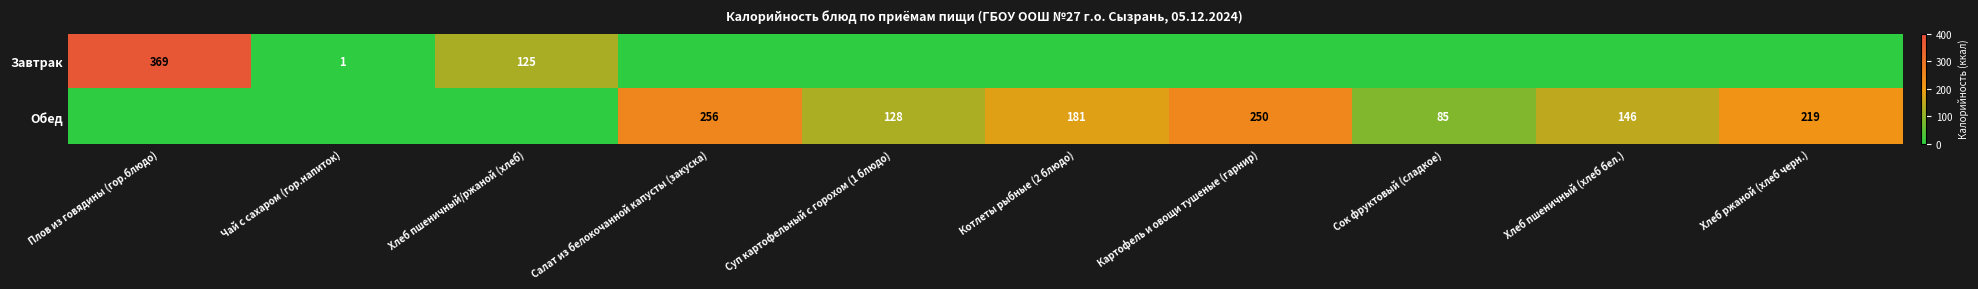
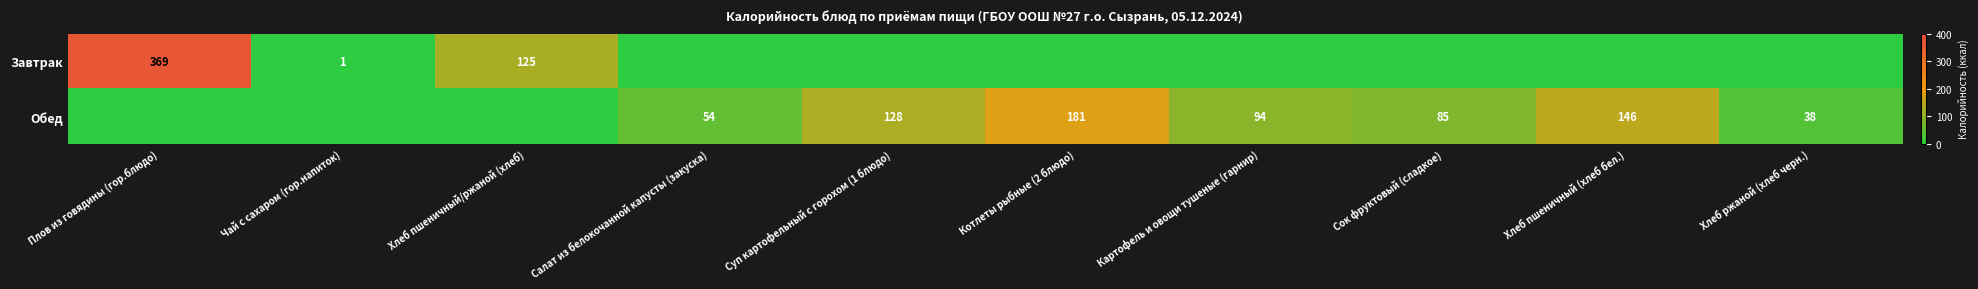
Обед, Салат из белокочанной капусты (закуска): 256 -> 54
Обед, Картофель и овощи тушеные (гарнир): 250 -> 94
Обед, Хлеб ржаной (хлеб черн.): 219 -> 38
